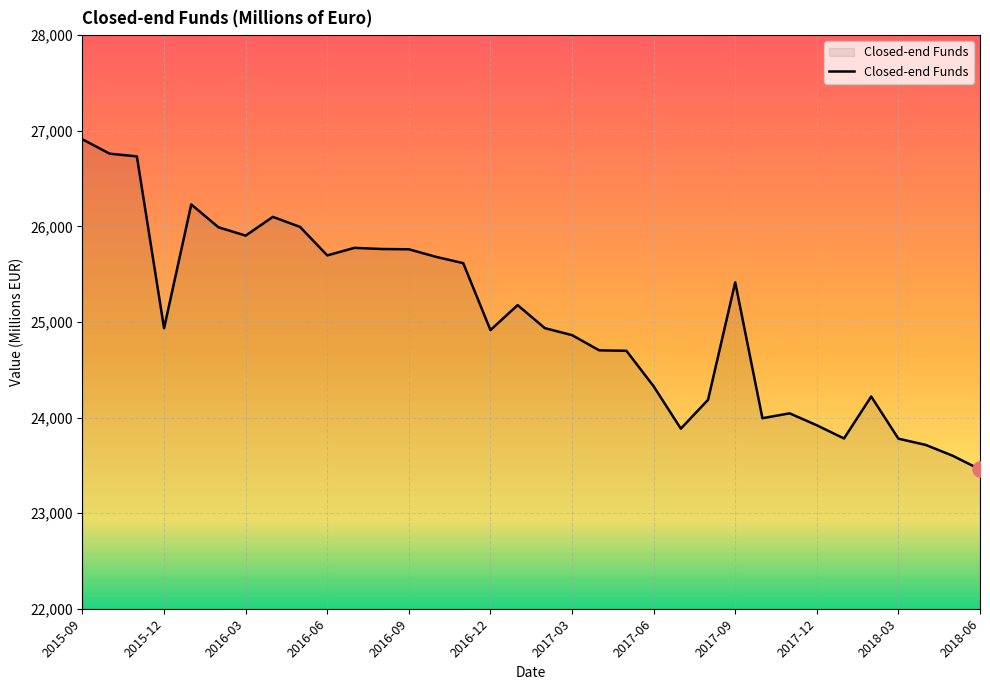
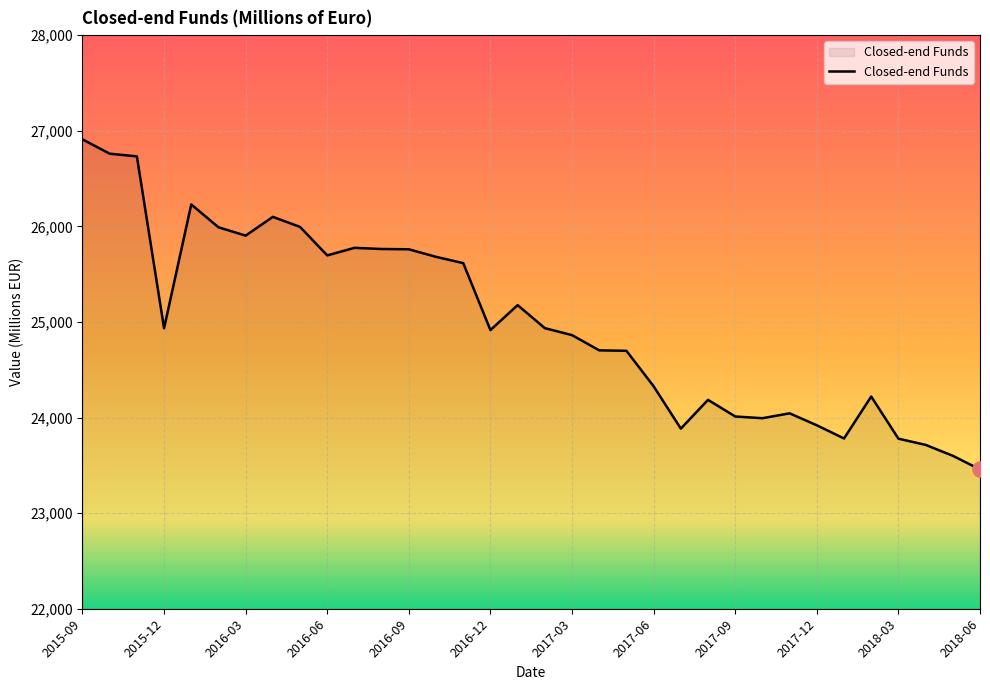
Closed-end Funds, 2017-09: 25,400 -> 24,000
